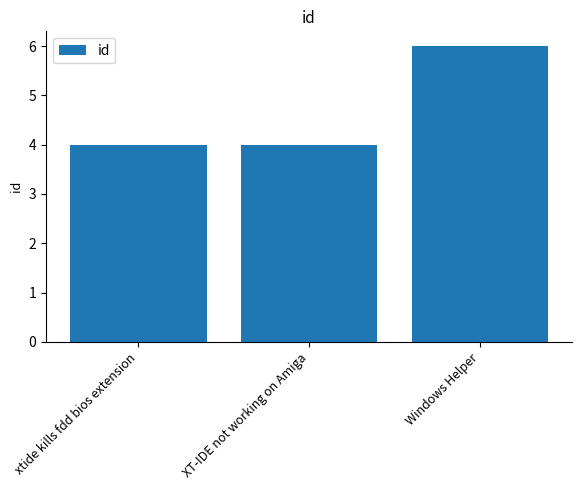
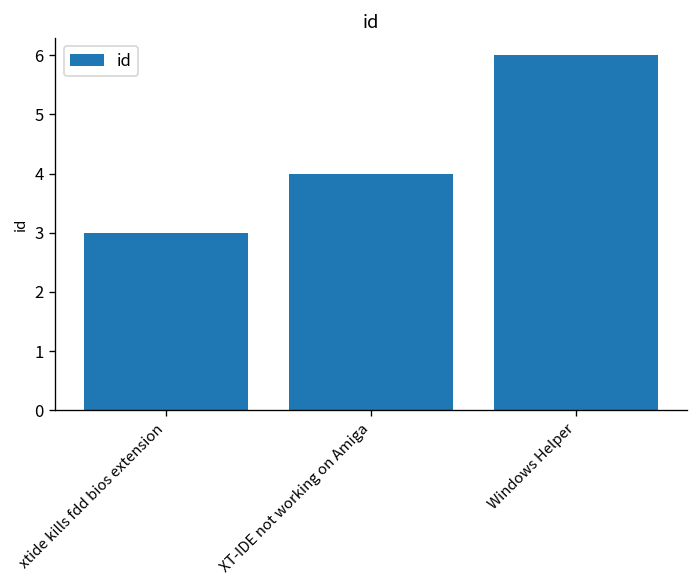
xtide kills fdd bios extension: 4 -> 3
